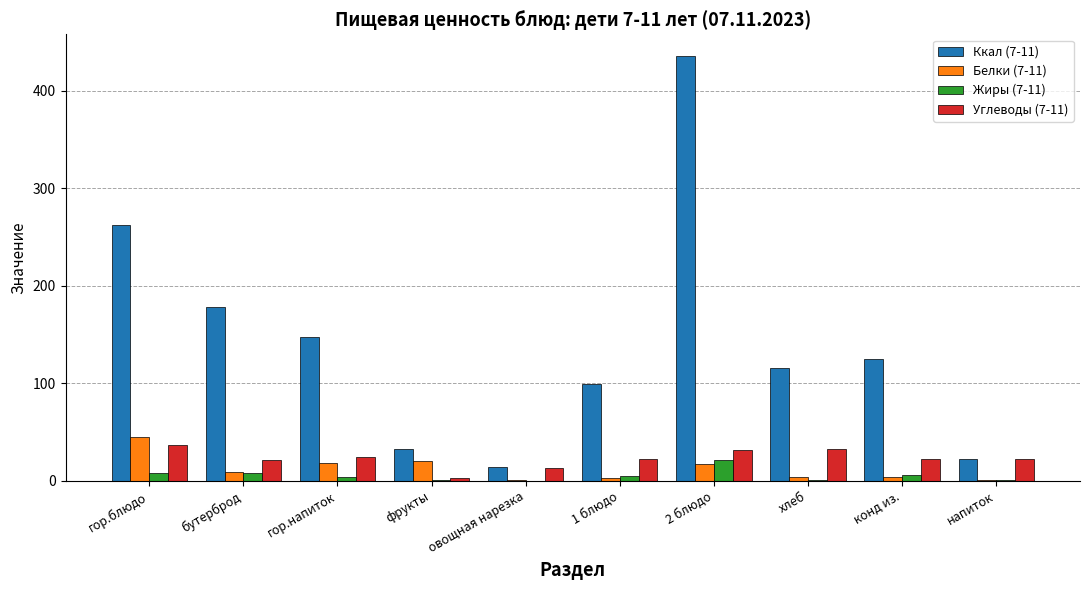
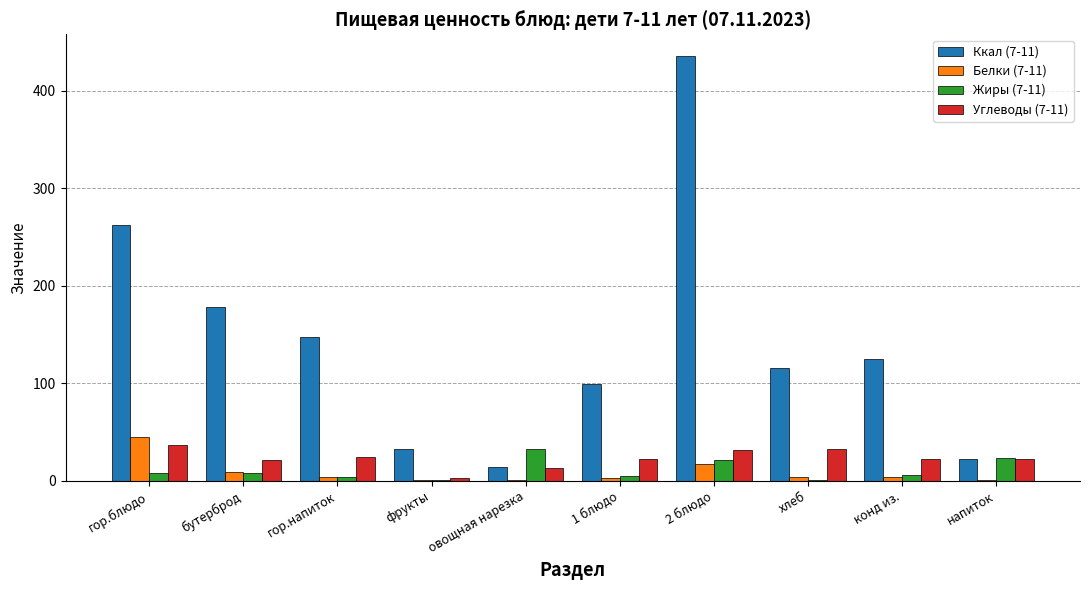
Белки (7-11), гор.напиток: 20 -> 0
Белки (7-11), фрукты: 20 -> 0
Жиры (7-11), овощная нарезка: 0 -> 30
Жиры (7-11), напиток: 0 -> 20
